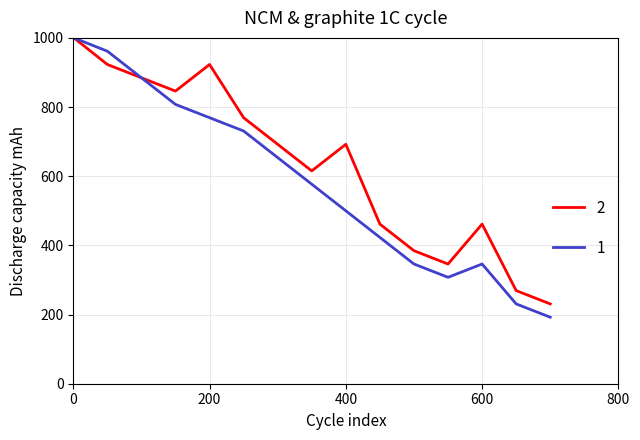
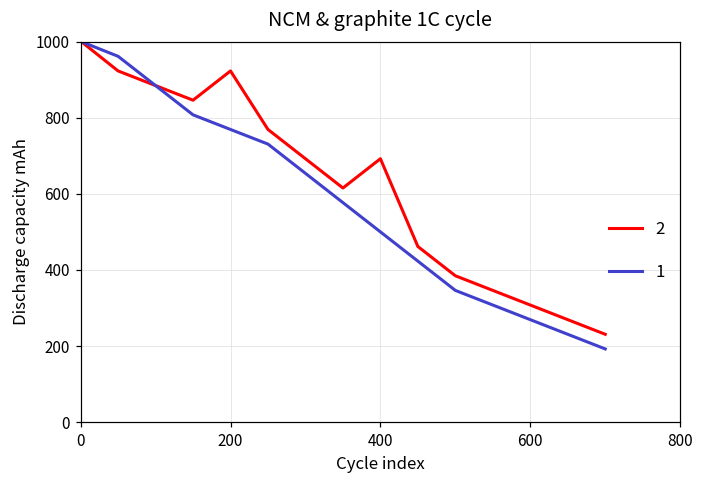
2, 600: 460 -> 310
1, 600: 350 -> 270
